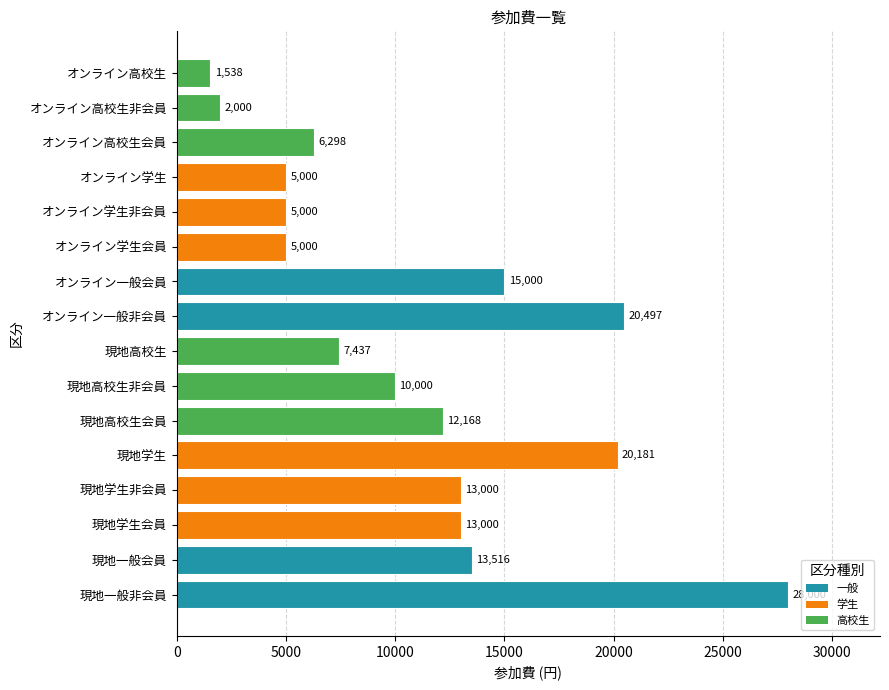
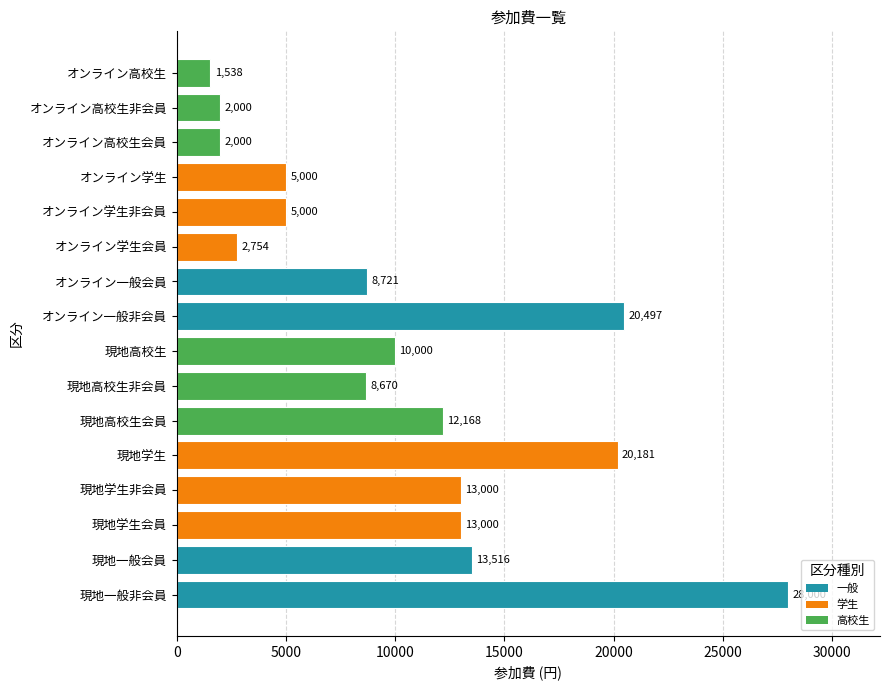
オンライン高校生会員: 6,298 -> 2,000
オンライン学生会員: 5,000 -> 2,754
オンライン一般会員: 15,000 -> 8,721
現地高校生: 7,437 -> 10,000
現地高校生非会員: 10,000 -> 8,670
